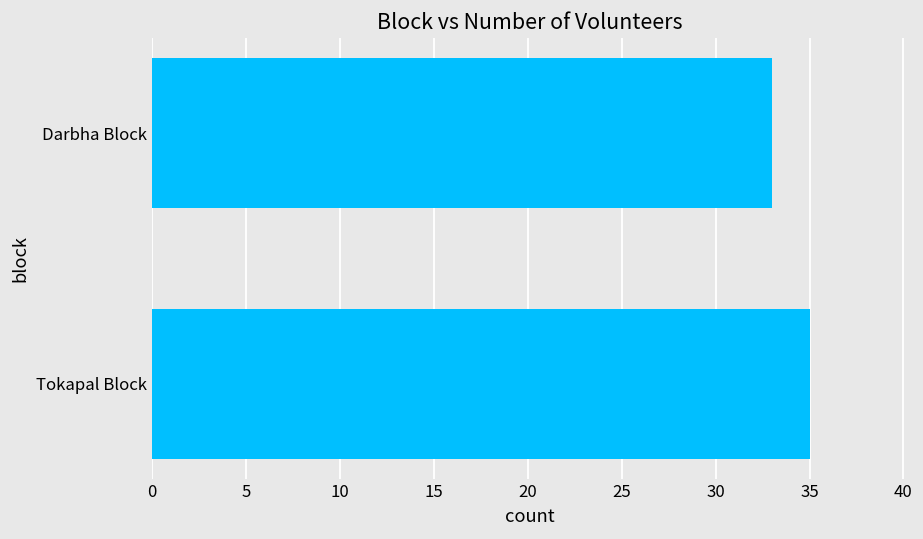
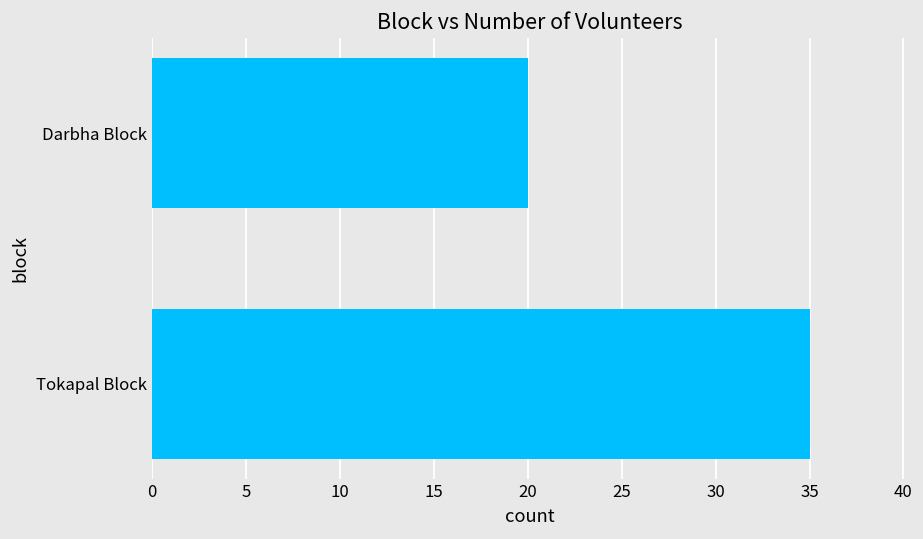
Darbha Block: 33 -> 20
